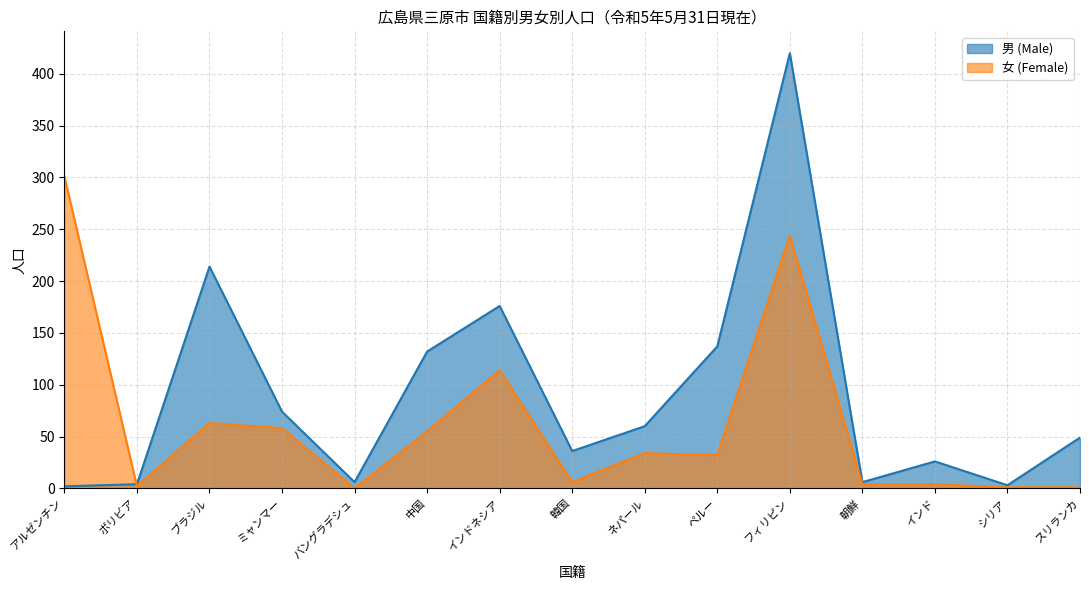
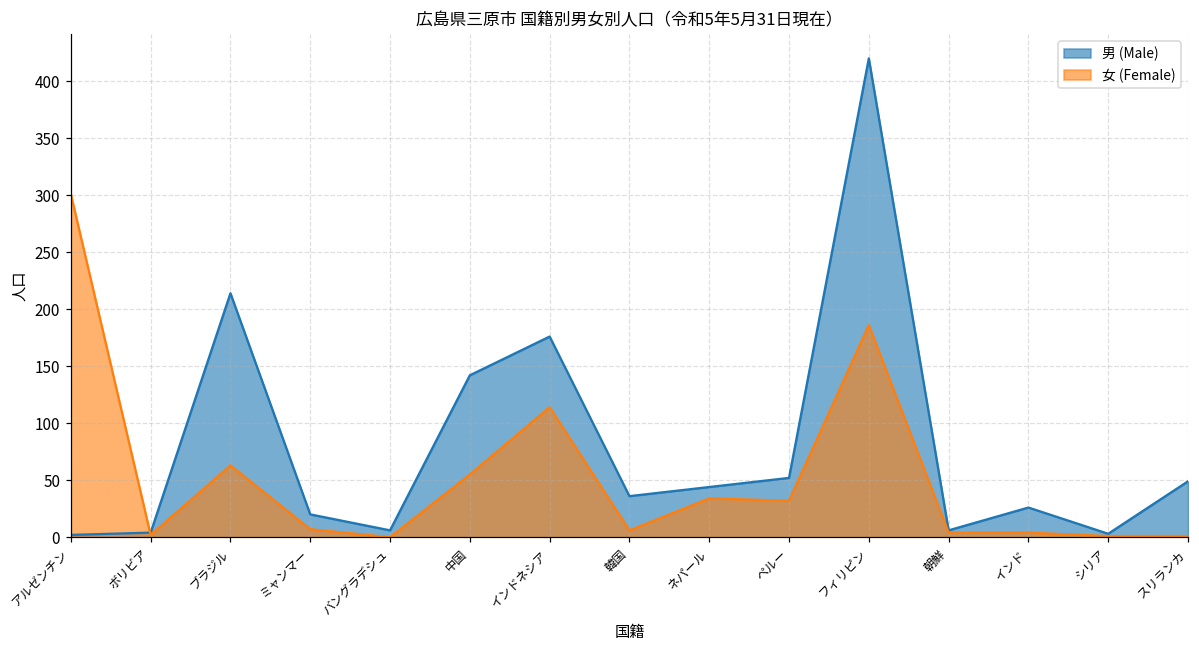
男 (Male), ミャンマー: 74 -> 20
女 (Female), ミャンマー: 58 -> 7
男 (Male), 中国: 132 -> 142
男 (Male), ネパール: 60 -> 44
男 (Male), ペルー: 137 -> 52
女 (Female), フィリピン: 244 -> 186
